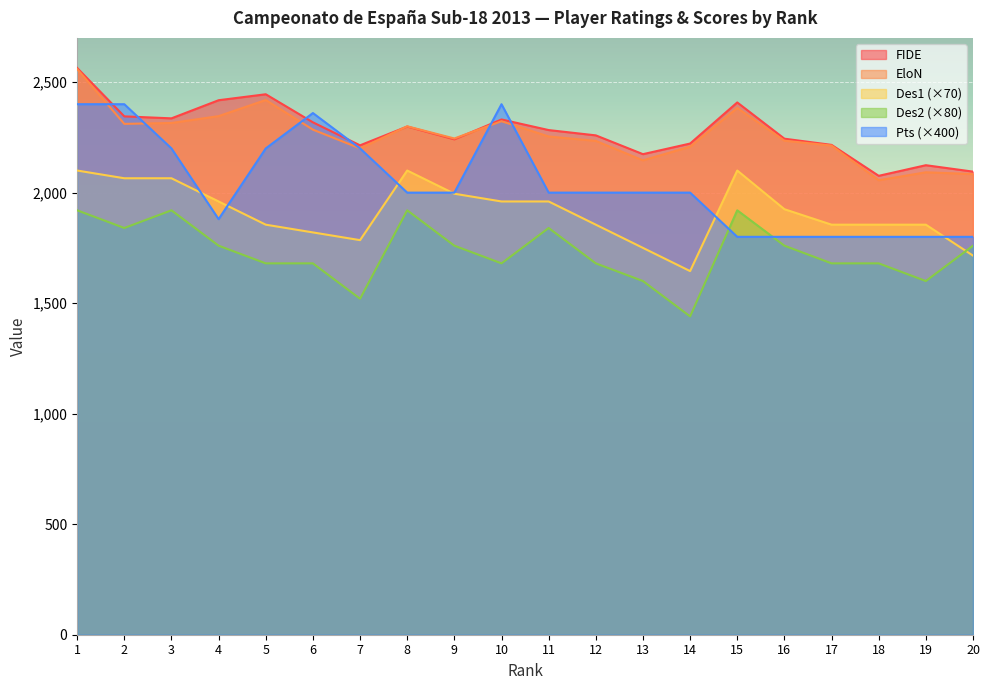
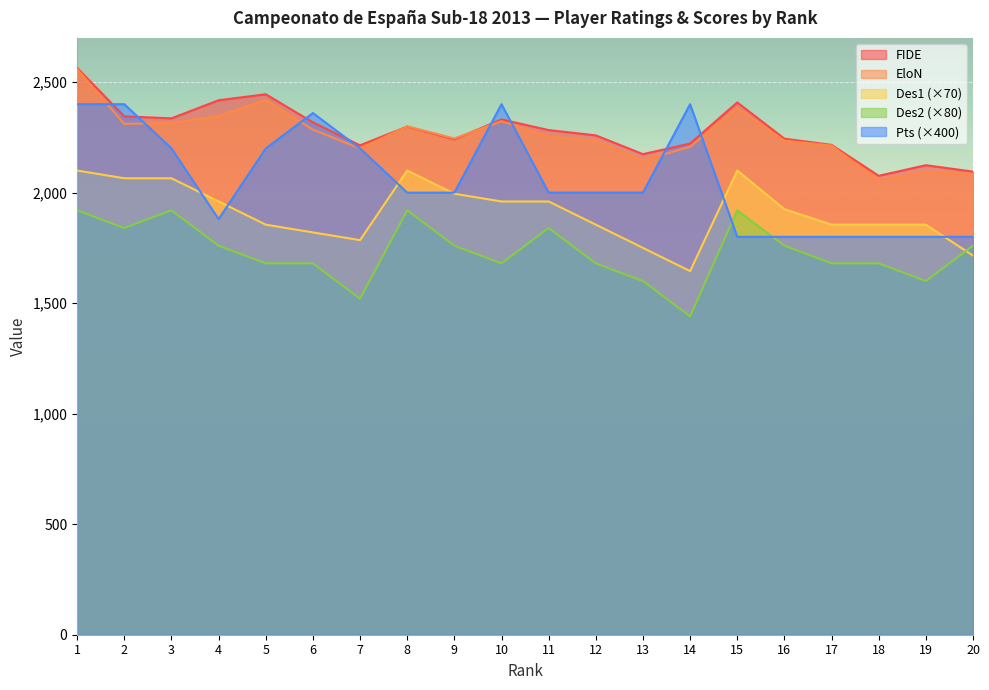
Pts (×400), 14: 2,000 -> 2,400
